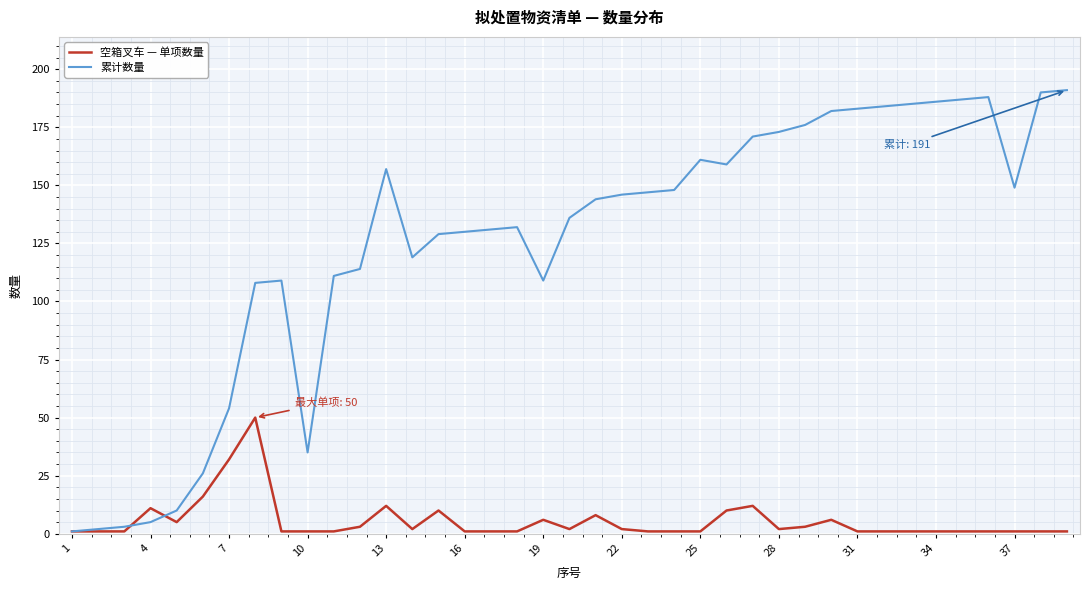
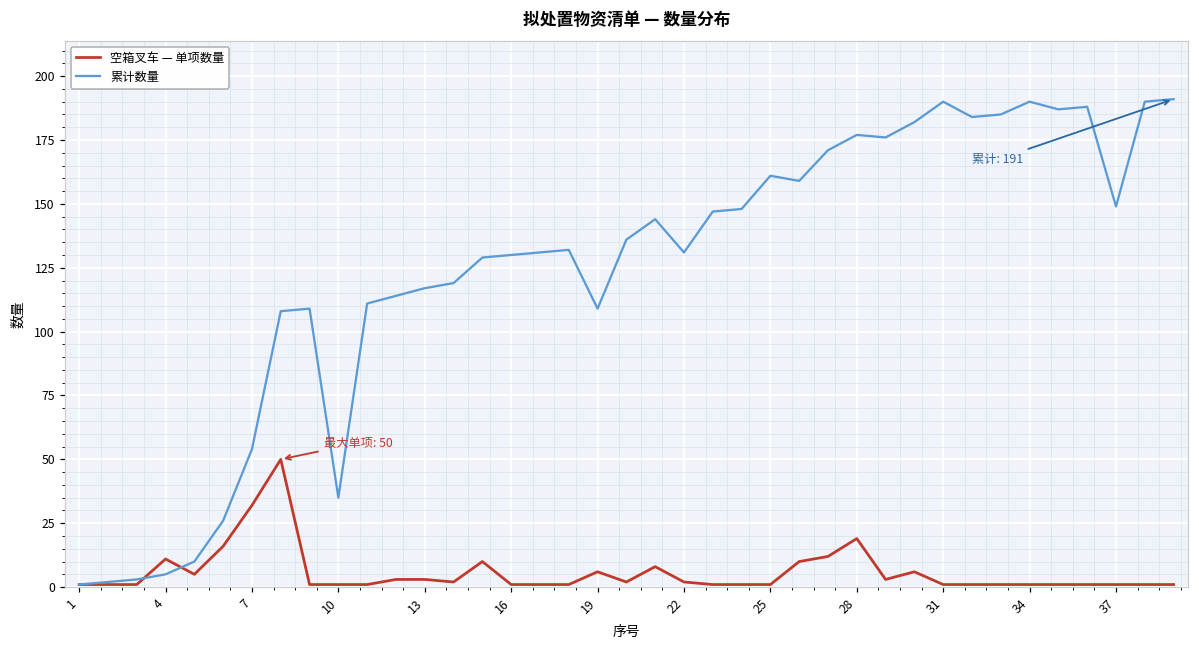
空箱叉车 — 单项数量, 13: 12 -> 3
累计数量, 13: 157 -> 117
累计数量, 22: 146 -> 131
空箱叉车 — 单项数量, 28: 2 -> 19
累计数量, 28: 173 -> 177
累计数量, 31: 183 -> 190
累计数量, 34: 186 -> 190
